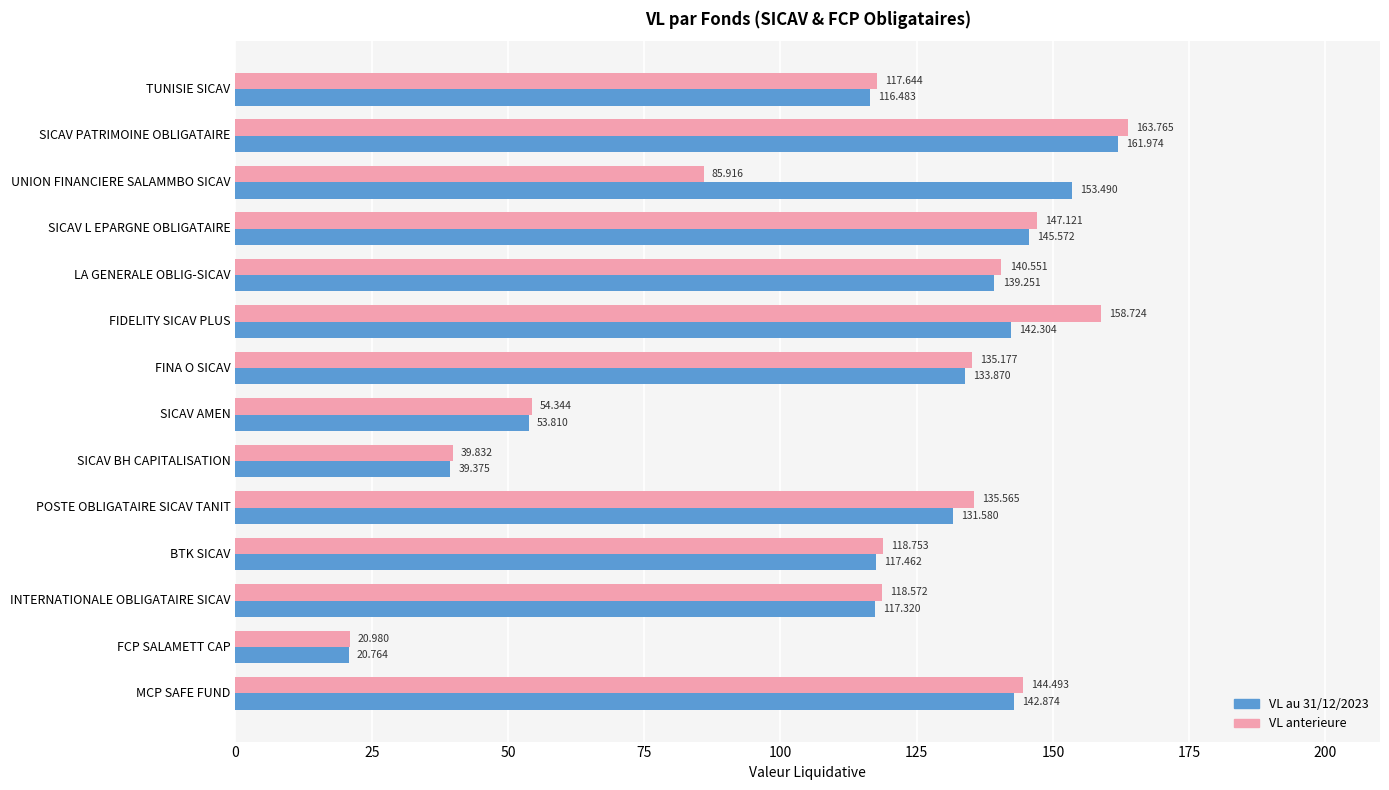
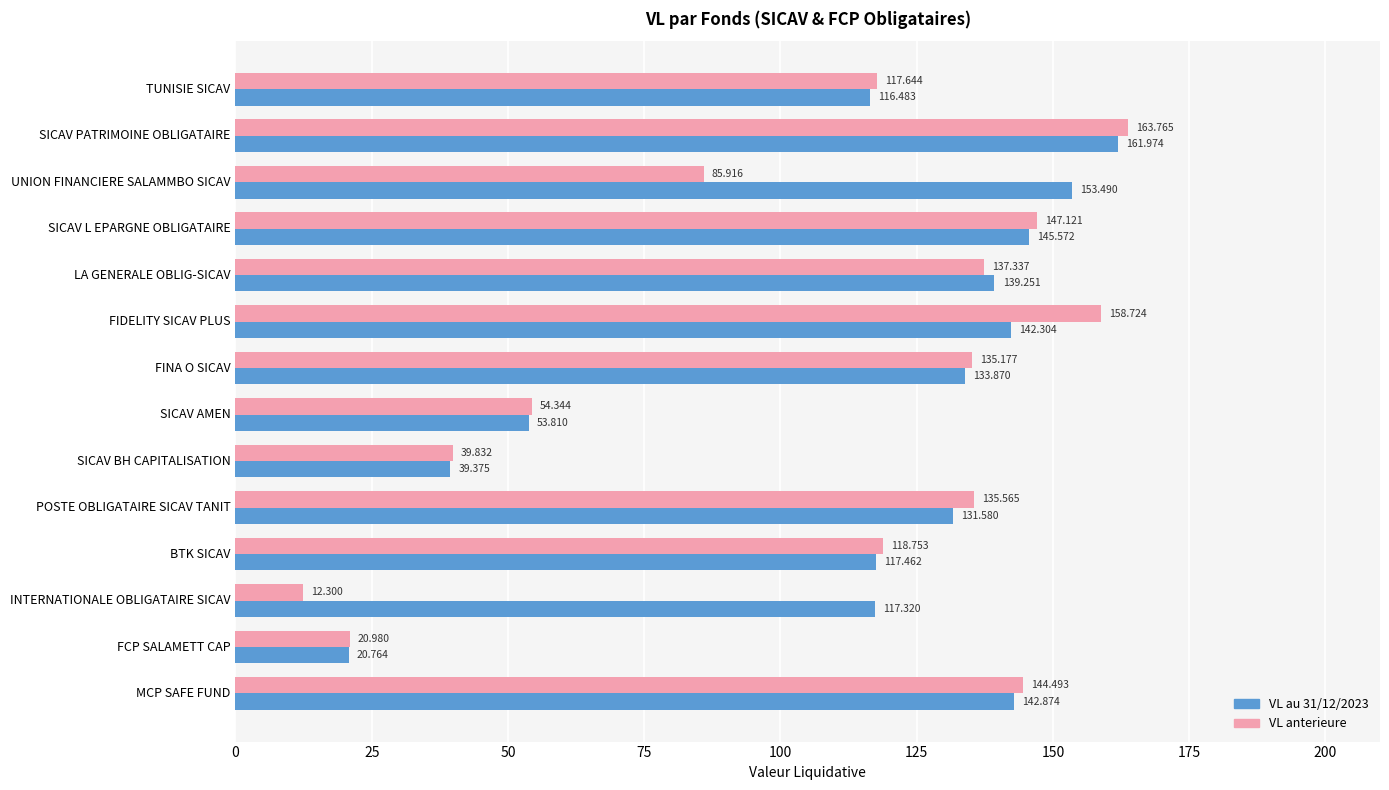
VL anterieure, LA GENERALE OBLIG-SICAV: 140.551 -> 137.337
VL anterieure, INTERNATIONALE OBLIGATAIRE SICAV: 118.572 -> 12.300
